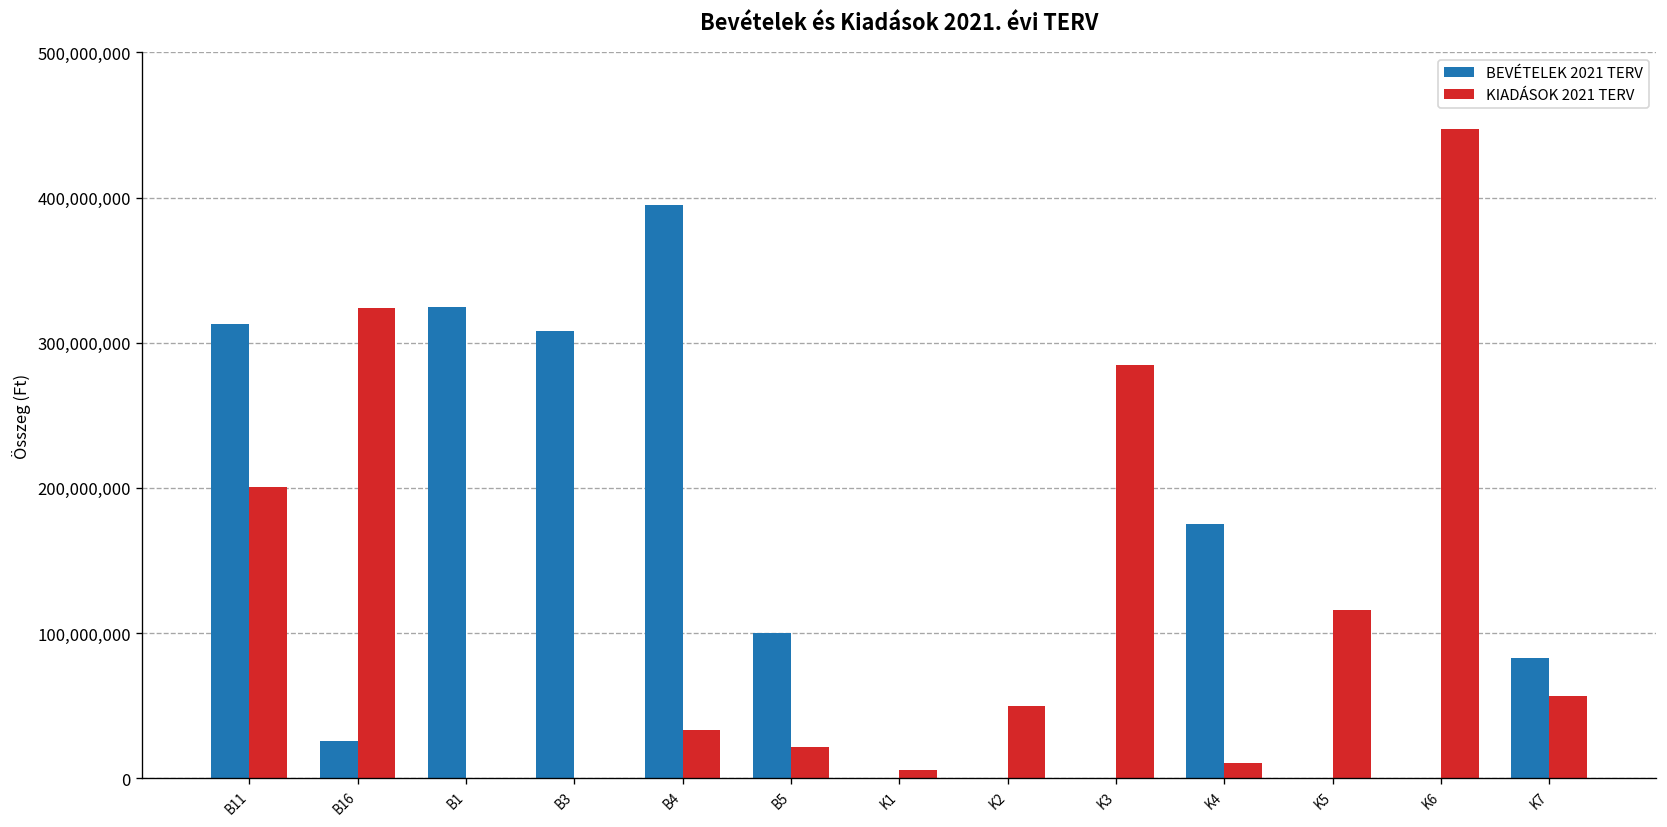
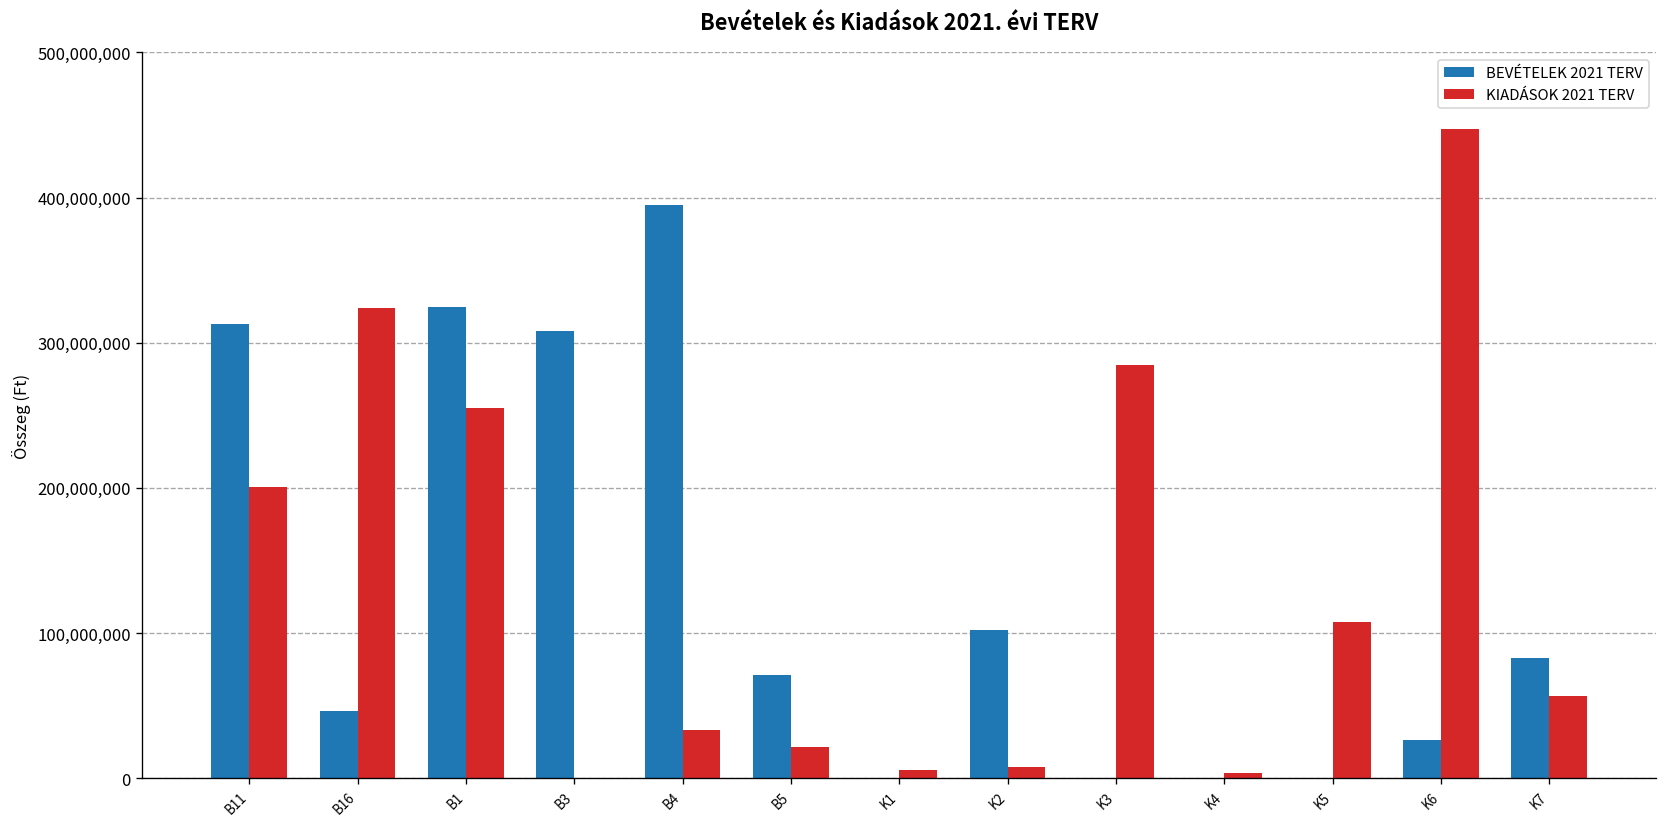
BEVÉTELEK 2021 TERV, B16: 26,000,000 -> 46,000,000
KIADÁSOK 2021 TERV, B1: 0 -> 255,000,000
BEVÉTELEK 2021 TERV, B5: 100,000,000 -> 71,000,000
BEVÉTELEK 2021 TERV, K2: 0 -> 102,000,000
KIADÁSOK 2021 TERV, K2: 50,000,000 -> 8,000,000
BEVÉTELEK 2021 TERV, K4: 175,000,000 -> 0
KIADÁSOK 2021 TERV, K4: 10,000,000 -> 4,000,000
KIADÁSOK 2021 TERV, K5: 116,000,000 -> 108,000,000
BEVÉTELEK 2021 TERV, K6: 0 -> 27,000,000
